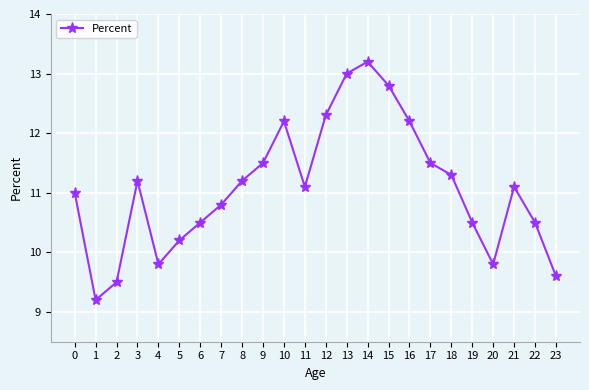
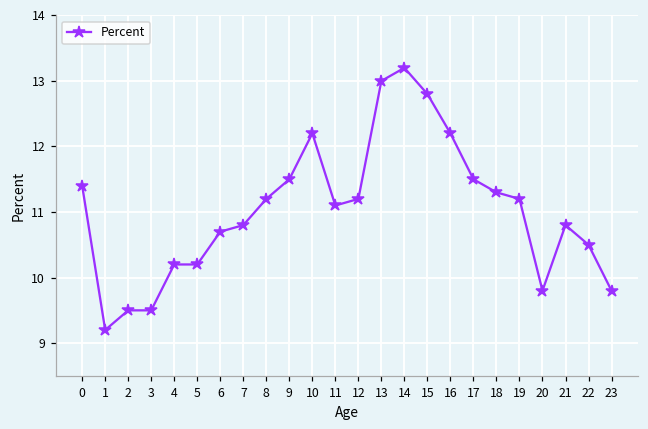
0: 11.0 -> 11.4
3: 11.2 -> 9.5
4: 9.8 -> 10.2
6: 10.5 -> 10.7
12: 12.3 -> 11.2
19: 10.5 -> 11.2
21: 11.1 -> 10.8
23: 9.6 -> 9.8
